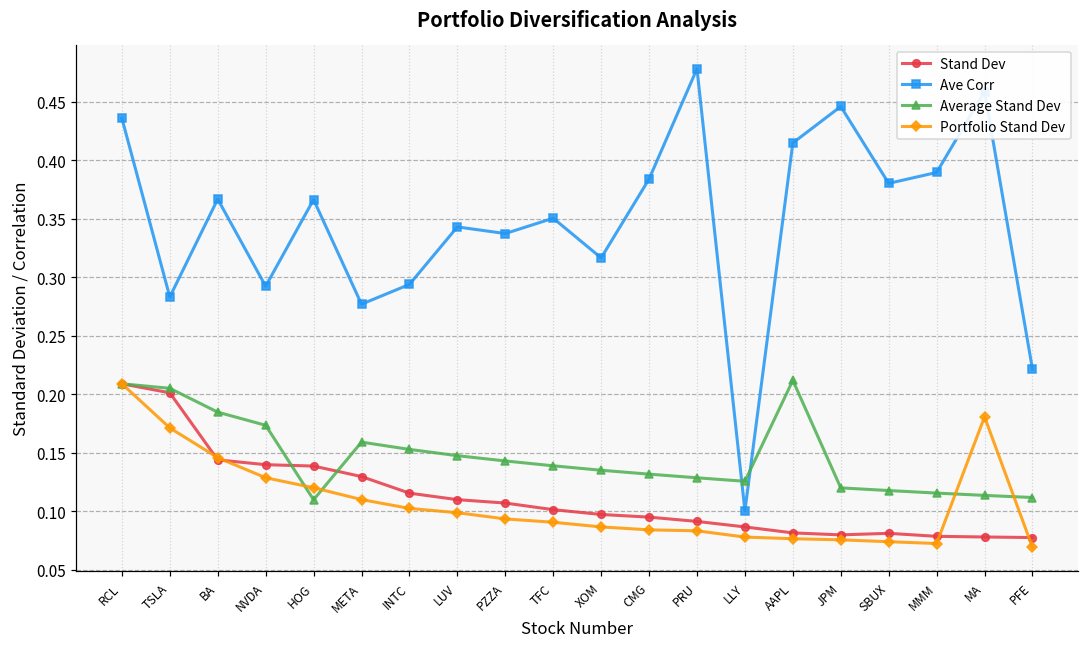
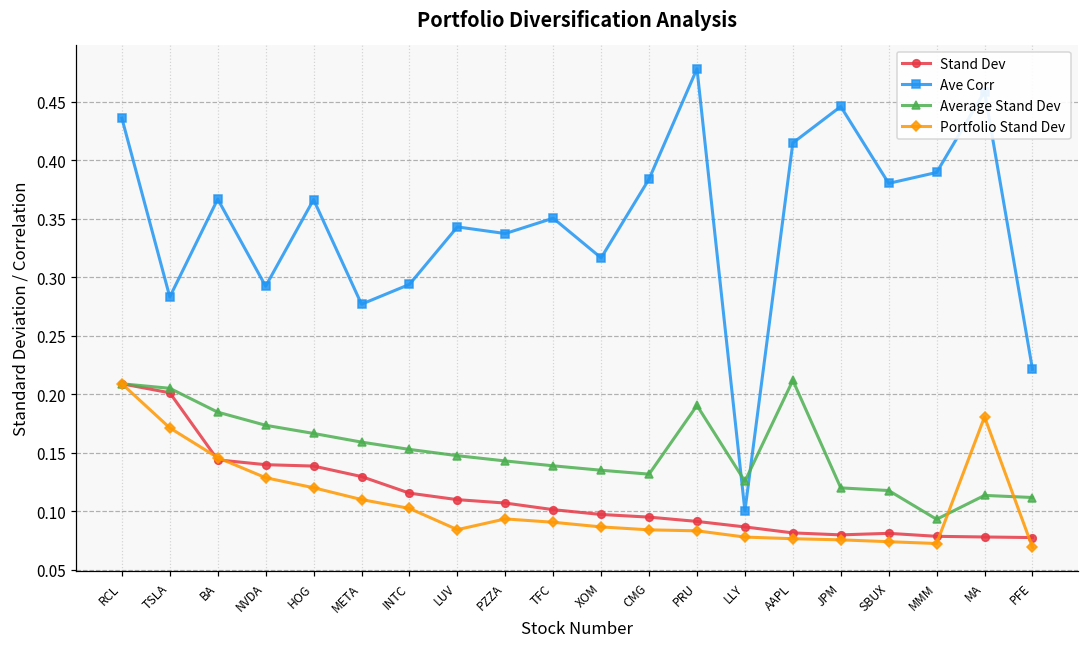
Average Stand Dev, HOG: 0.110 -> 0.167
Portfolio Stand Dev, LUV: 0.099 -> 0.084
Average Stand Dev, PRU: 0.129 -> 0.191
Average Stand Dev, MMM: 0.116 -> 0.093
